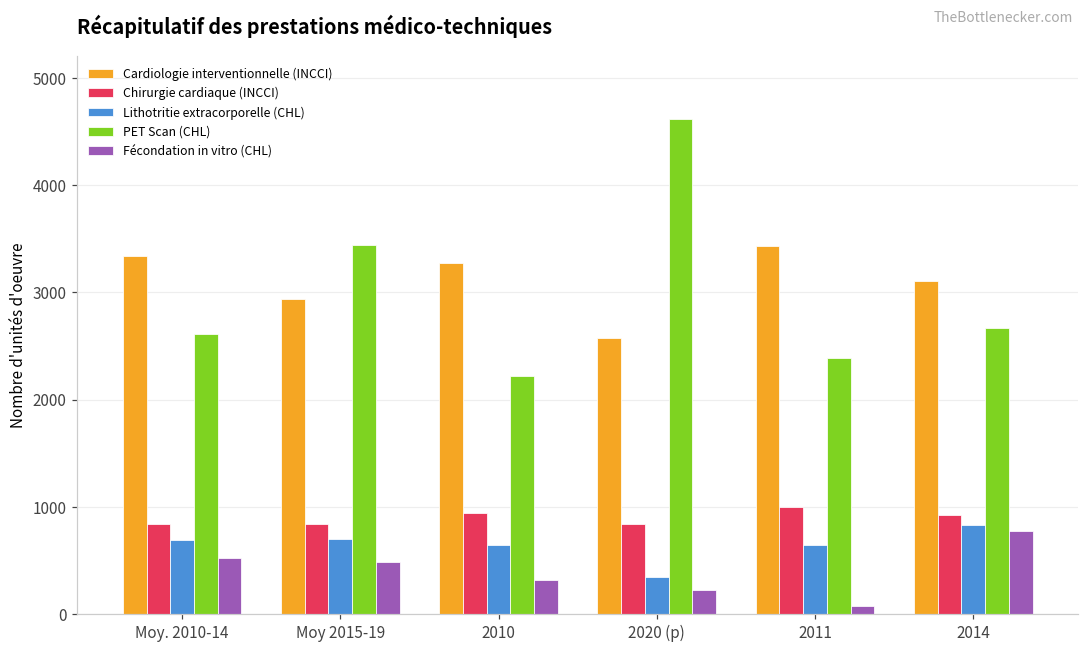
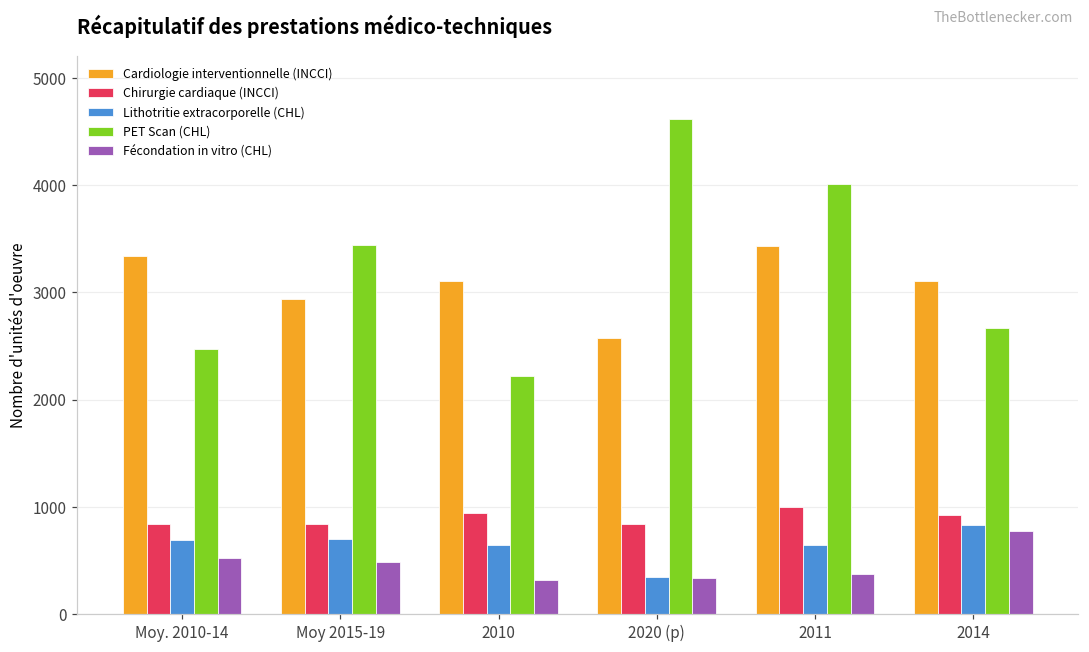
PET Scan (CHL), Moy. 2010-14: 2600 -> 2500
Cardiologie interventionnelle (INCCI), 2010: 3300 -> 3100
Fécondation in vitro (CHL), 2020 (p): 200 -> 300
PET Scan (CHL), 2011: 2400 -> 4000
Fécondation in vitro (CHL), 2011: 100 -> 400
